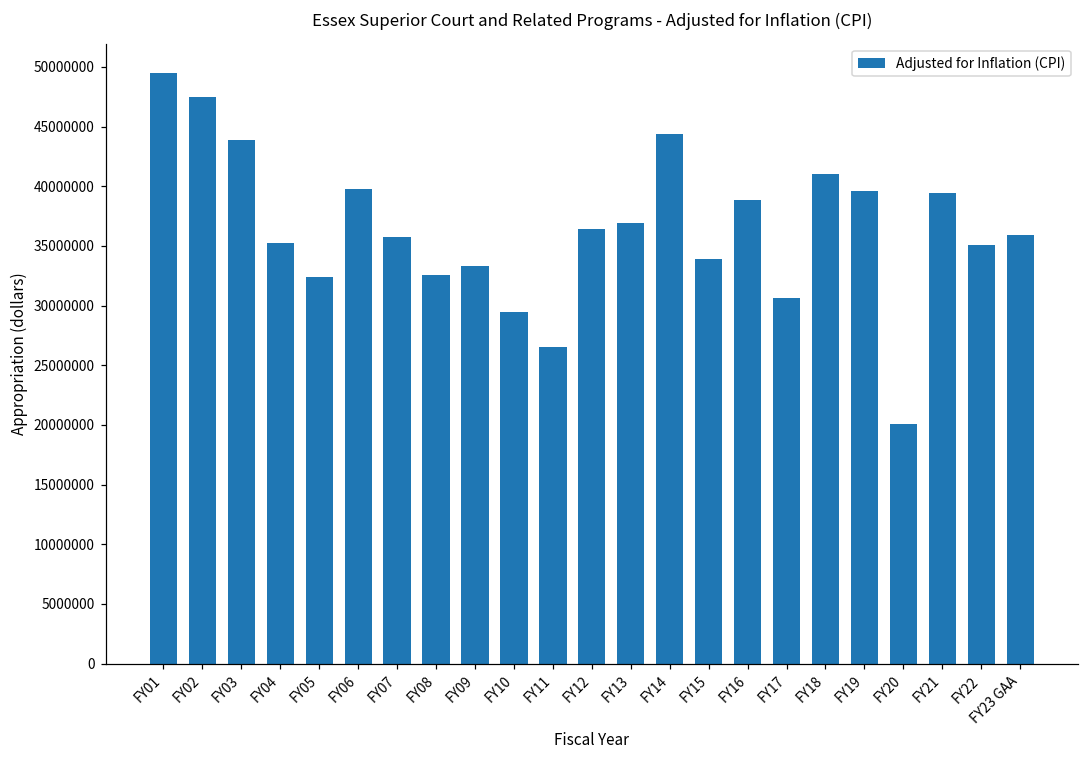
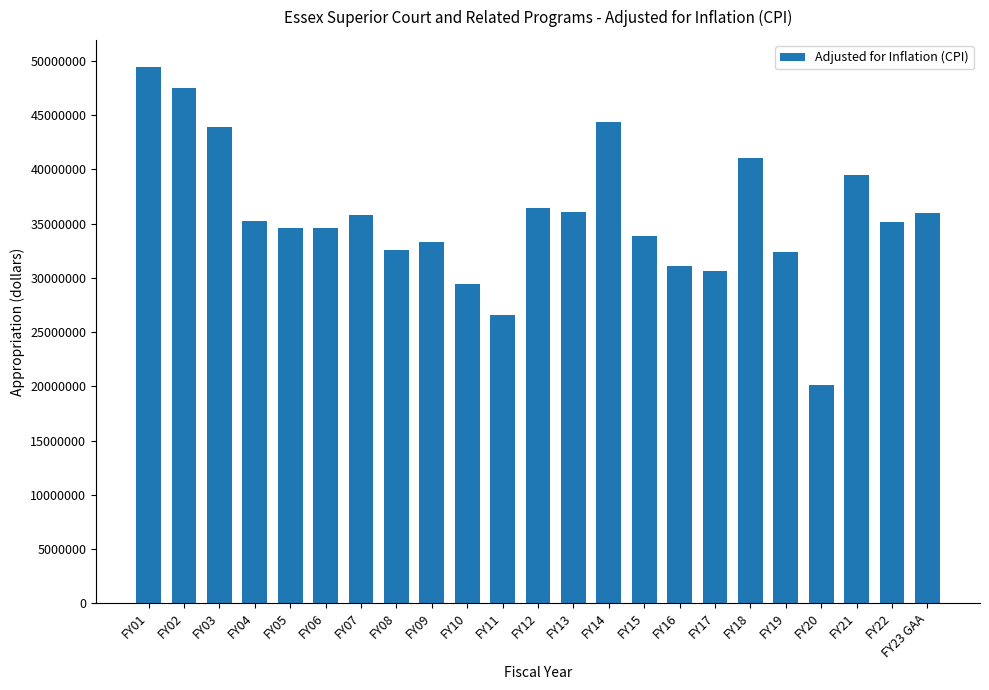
FY05: 32400000 -> 34500000
FY06: 39800000 -> 34600000
FY13: 36900000 -> 36000000
FY16: 38800000 -> 31100000
FY19: 39600000 -> 32400000
